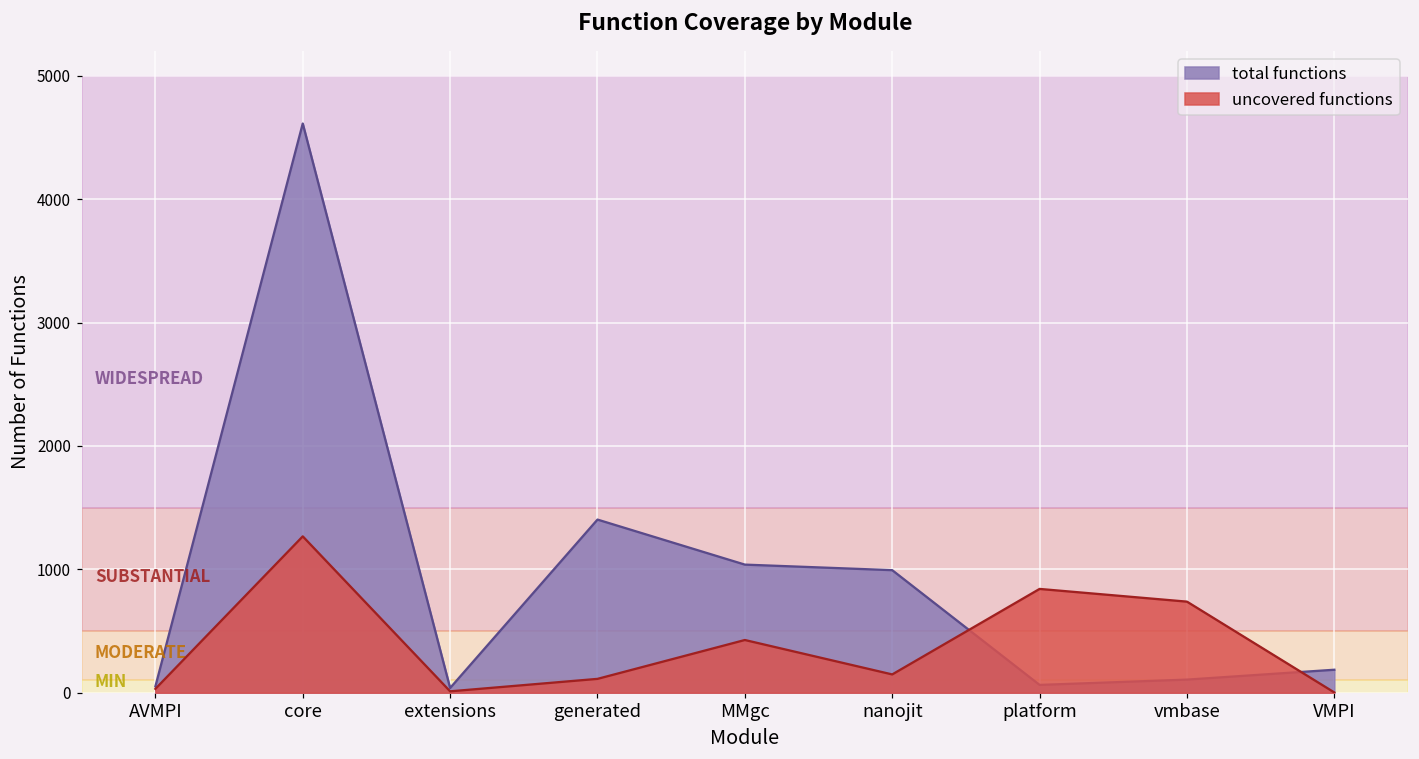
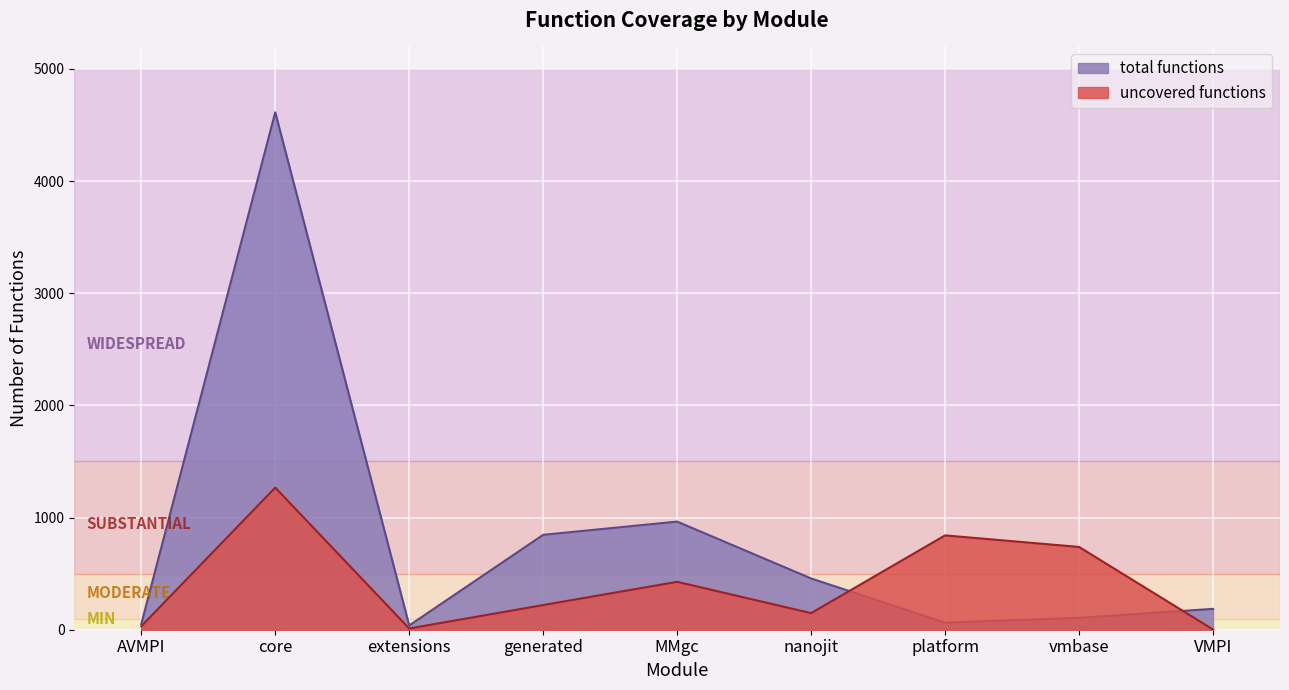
total functions, generated: 1400 -> 850
uncovered functions, generated: 110 -> 220
total functions, MMgc: 1040 -> 960
total functions, nanojit: 990 -> 460
